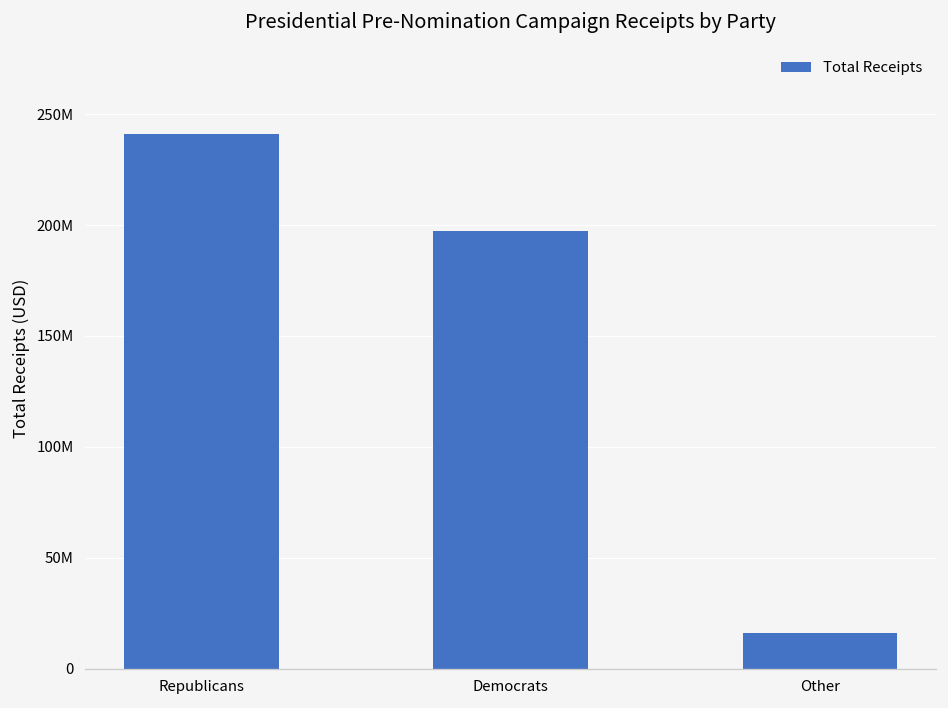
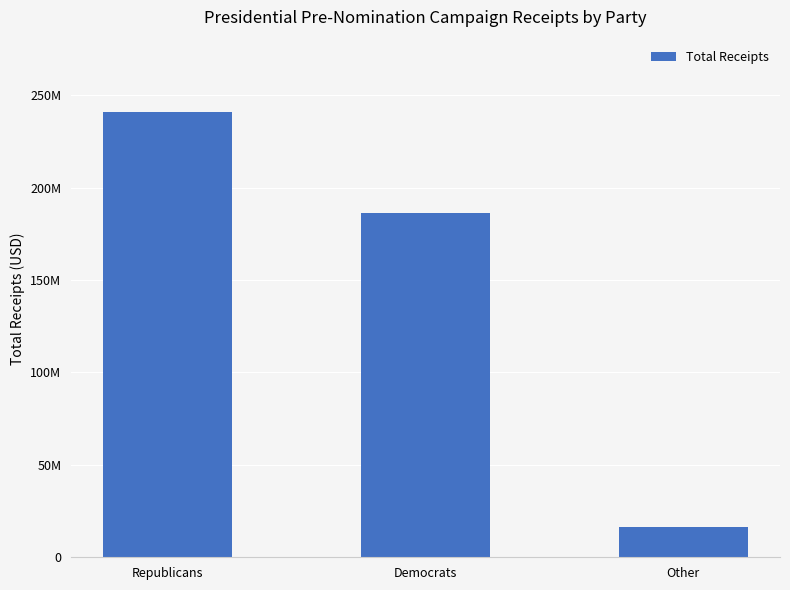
Democrats: 197000000 -> 186000000
